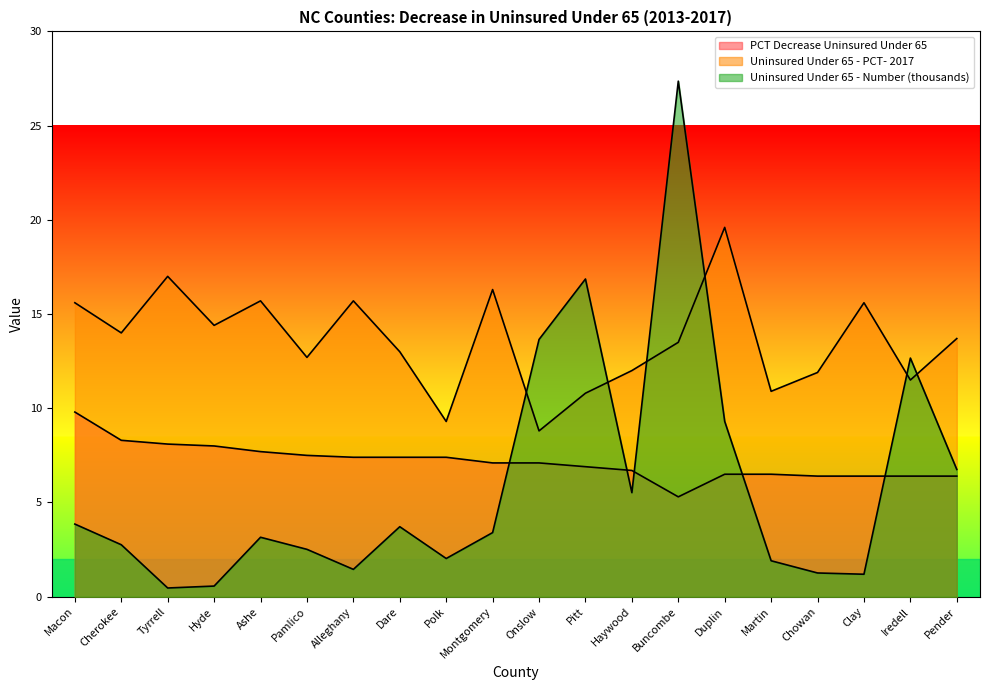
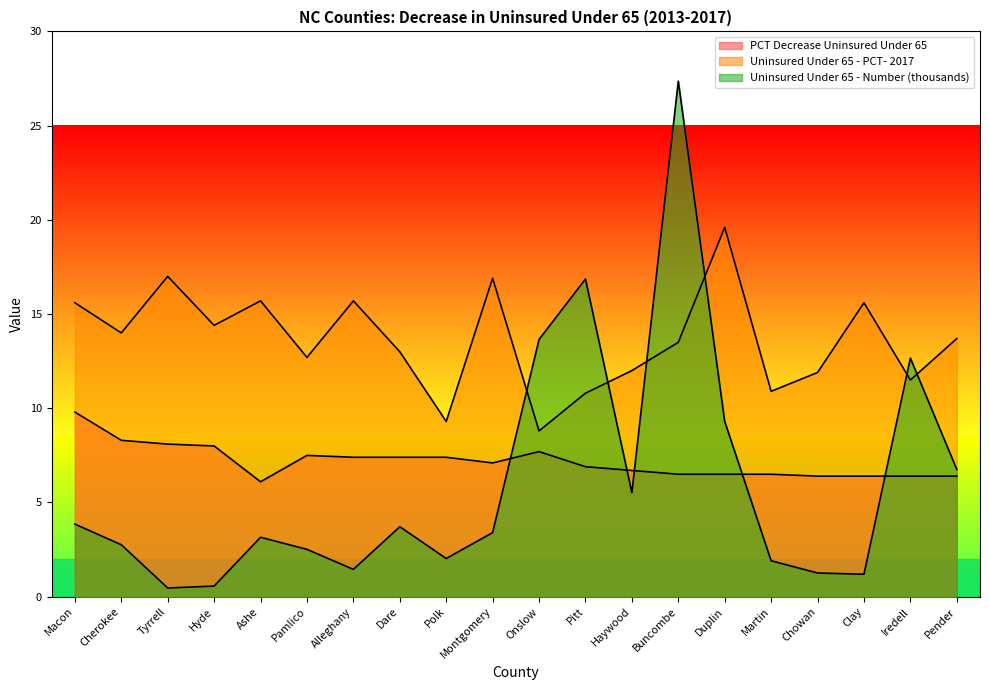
PCT Decrease Uninsured Under 65, Ashe: 7.7 -> 6.1
Uninsured Under 65 - PCT- 2017, Montgomery: 16.3 -> 16.9
PCT Decrease Uninsured Under 65, Onslow: 7.1 -> 7.7
PCT Decrease Uninsured Under 65, Buncombe: 5.3 -> 6.5
